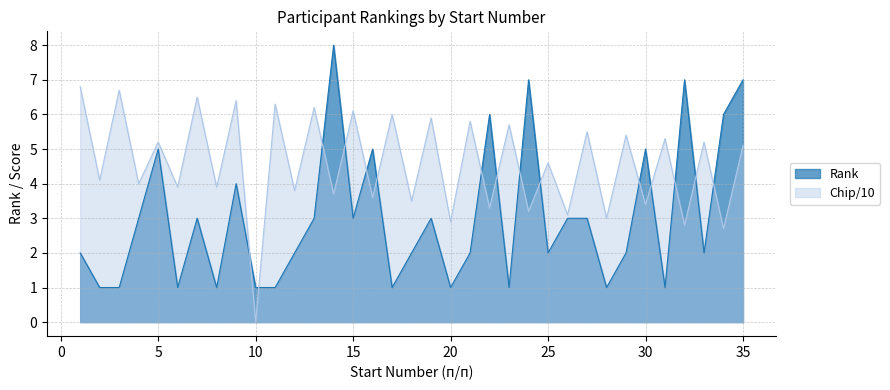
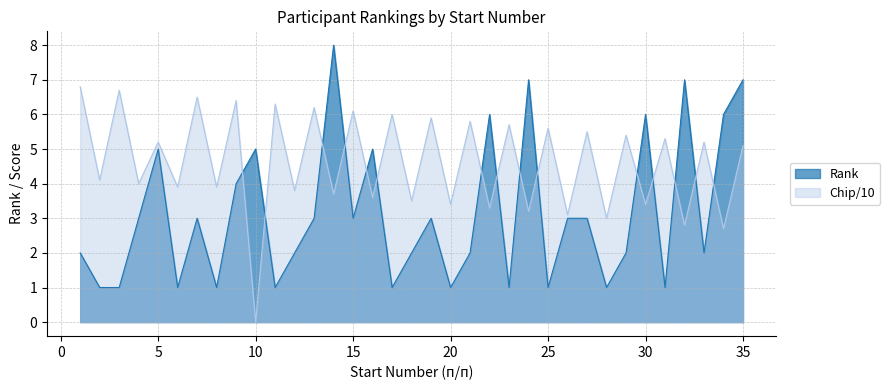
Rank, 10: 1 -> 5
Chip/10, 20: 2.9 -> 3.4
Rank, 25: 2 -> 1
Chip/10, 25: 4.6 -> 5.6
Rank, 30: 5 -> 6
